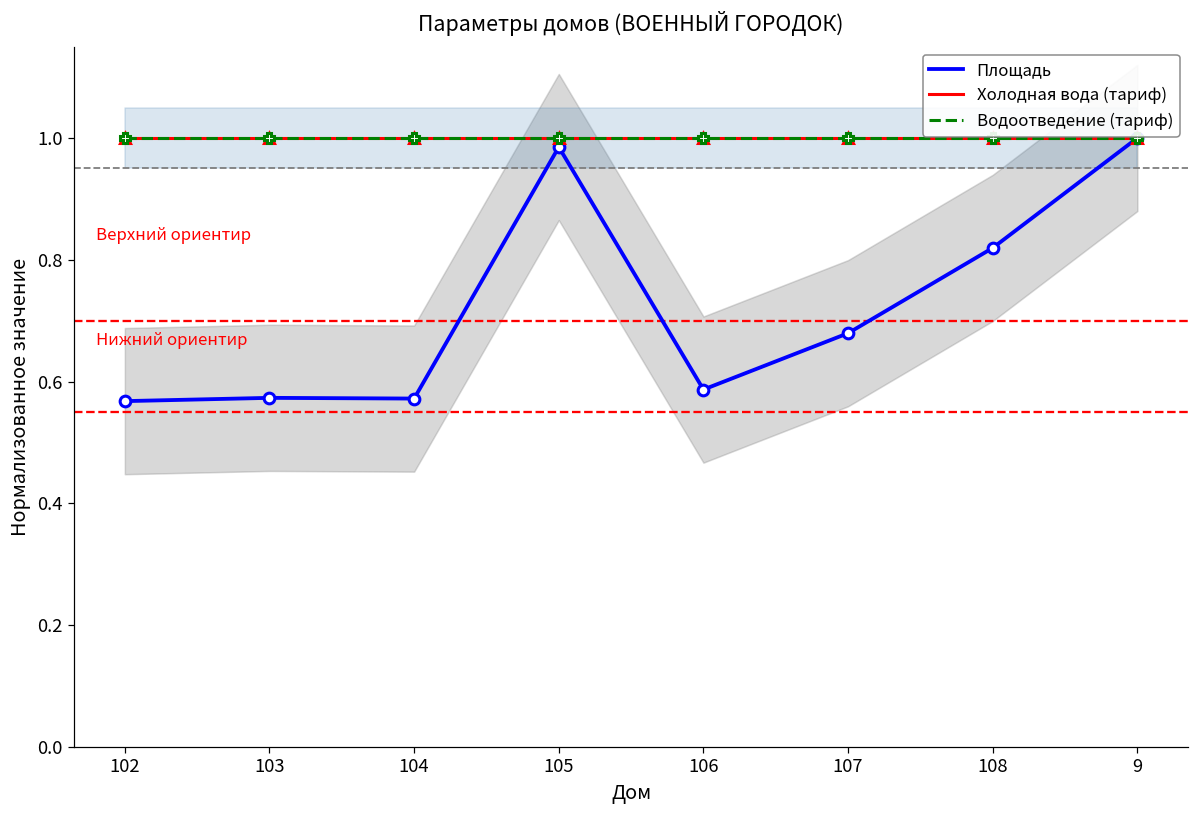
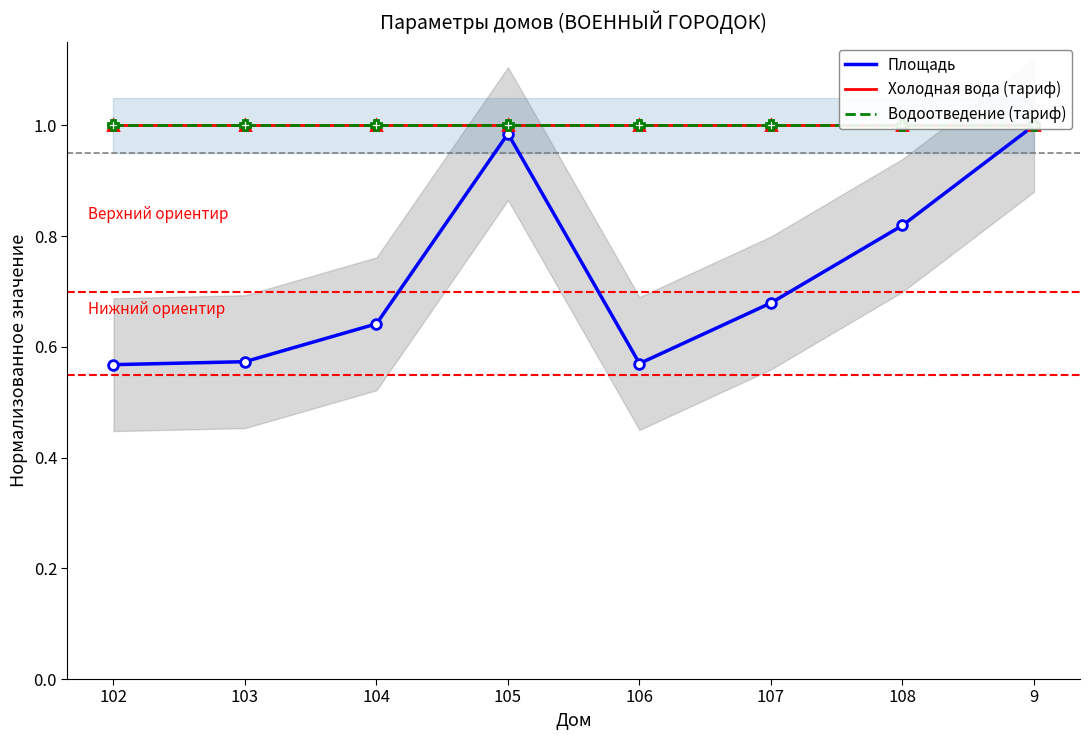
Площадь, 104: 0.57 -> 0.64
Площадь, 106: 0.59 -> 0.57
